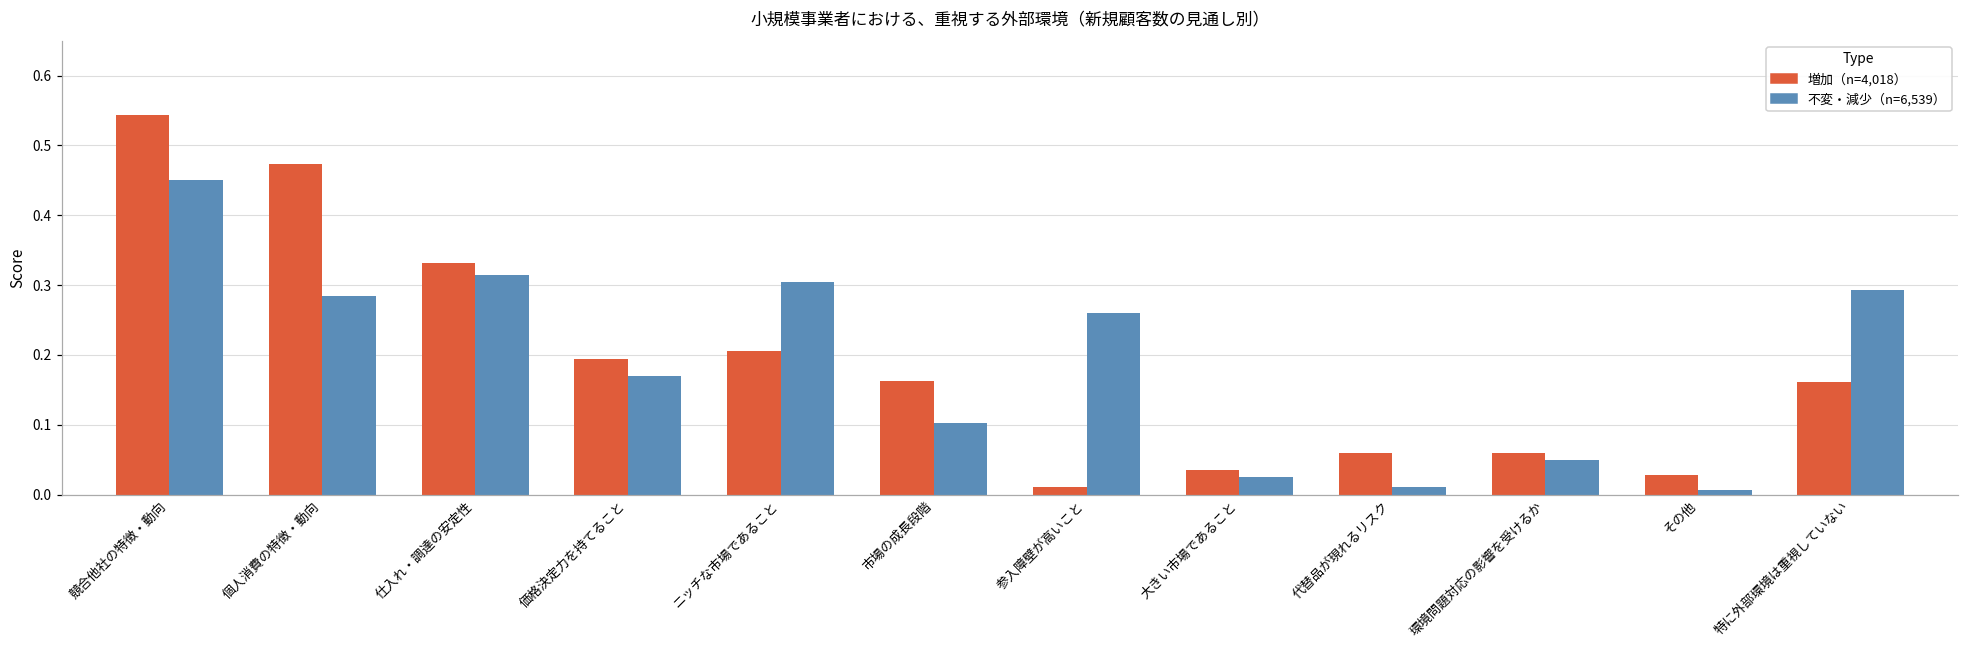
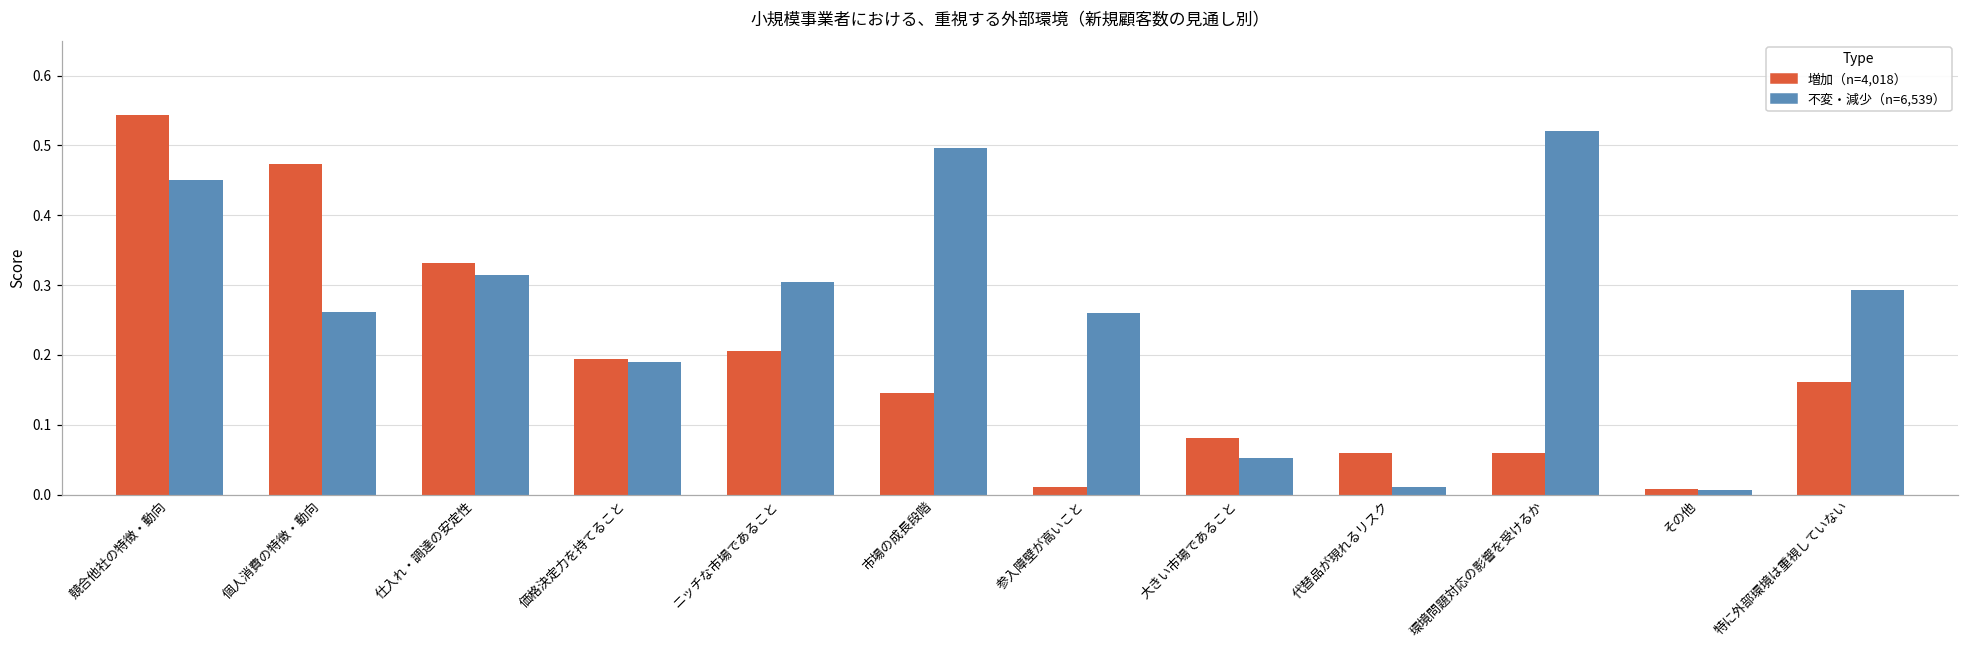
不変・減少（n=6,539）, 個人消費の特徴・動向: 0.28 -> 0.26
不変・減少（n=6,539）, 価格決定力を持てること: 0.17 -> 0.19
増加（n=4,018）, 市場の成長段階: 0.16 -> 0.15
不変・減少（n=6,539）, 市場の成長段階: 0.10 -> 0.50
増加（n=4,018）, 大きい市場であること: 0.04 -> 0.08
不変・減少（n=6,539）, 大きい市場であること: 0.03 -> 0.05
不変・減少（n=6,539）, 環境問題対応の影響を受けるか: 0.05 -> 0.52
増加（n=4,018）, その他: 0.03 -> 0.01
